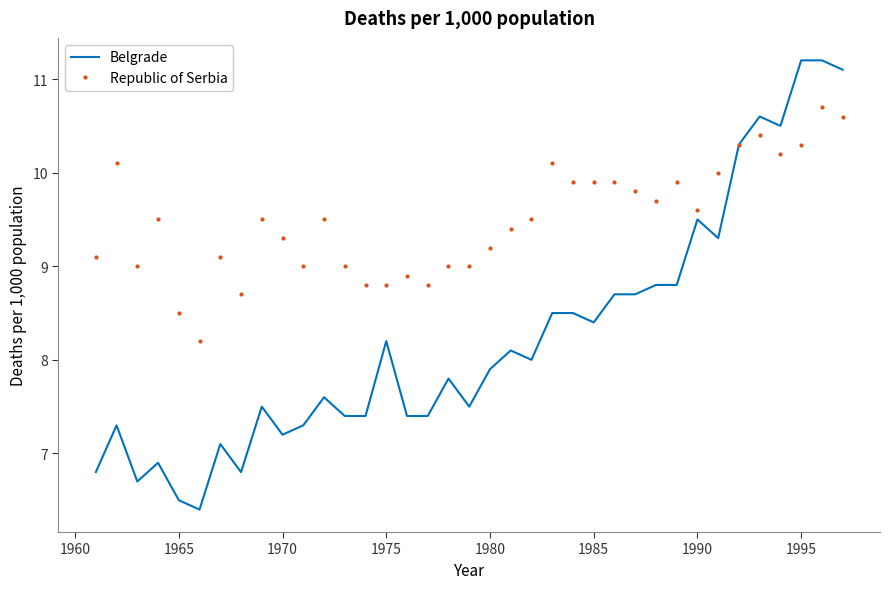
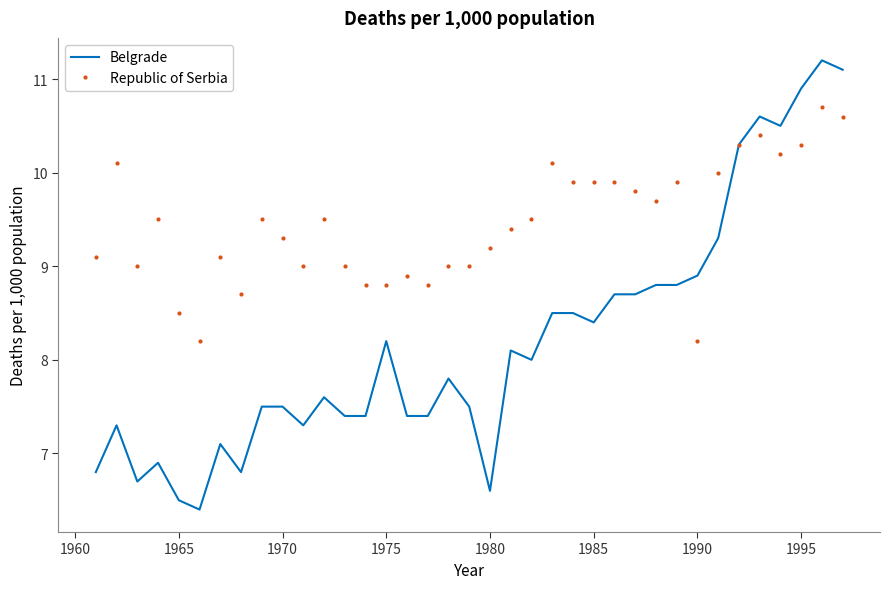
Belgrade, 1970: 7.2 -> 7.5
Belgrade, 1980: 7.9 -> 6.6
Belgrade, 1990: 9.5 -> 8.9
Republic of Serbia, 1990: 9.6 -> 8.2
Belgrade, 1995: 11.2 -> 10.9
